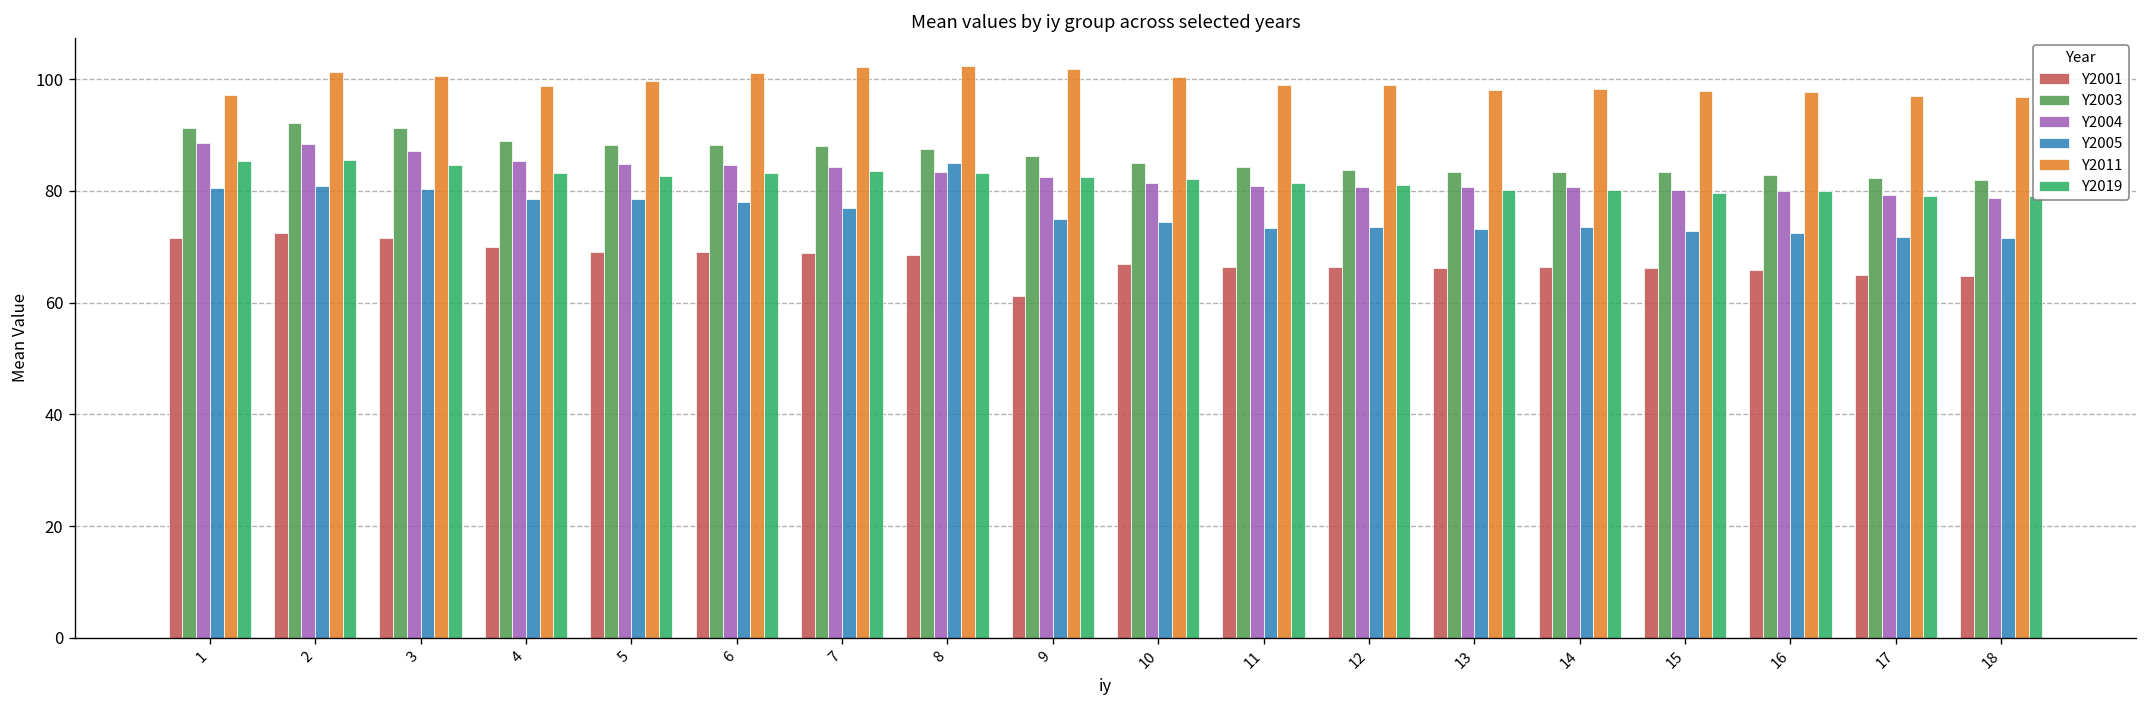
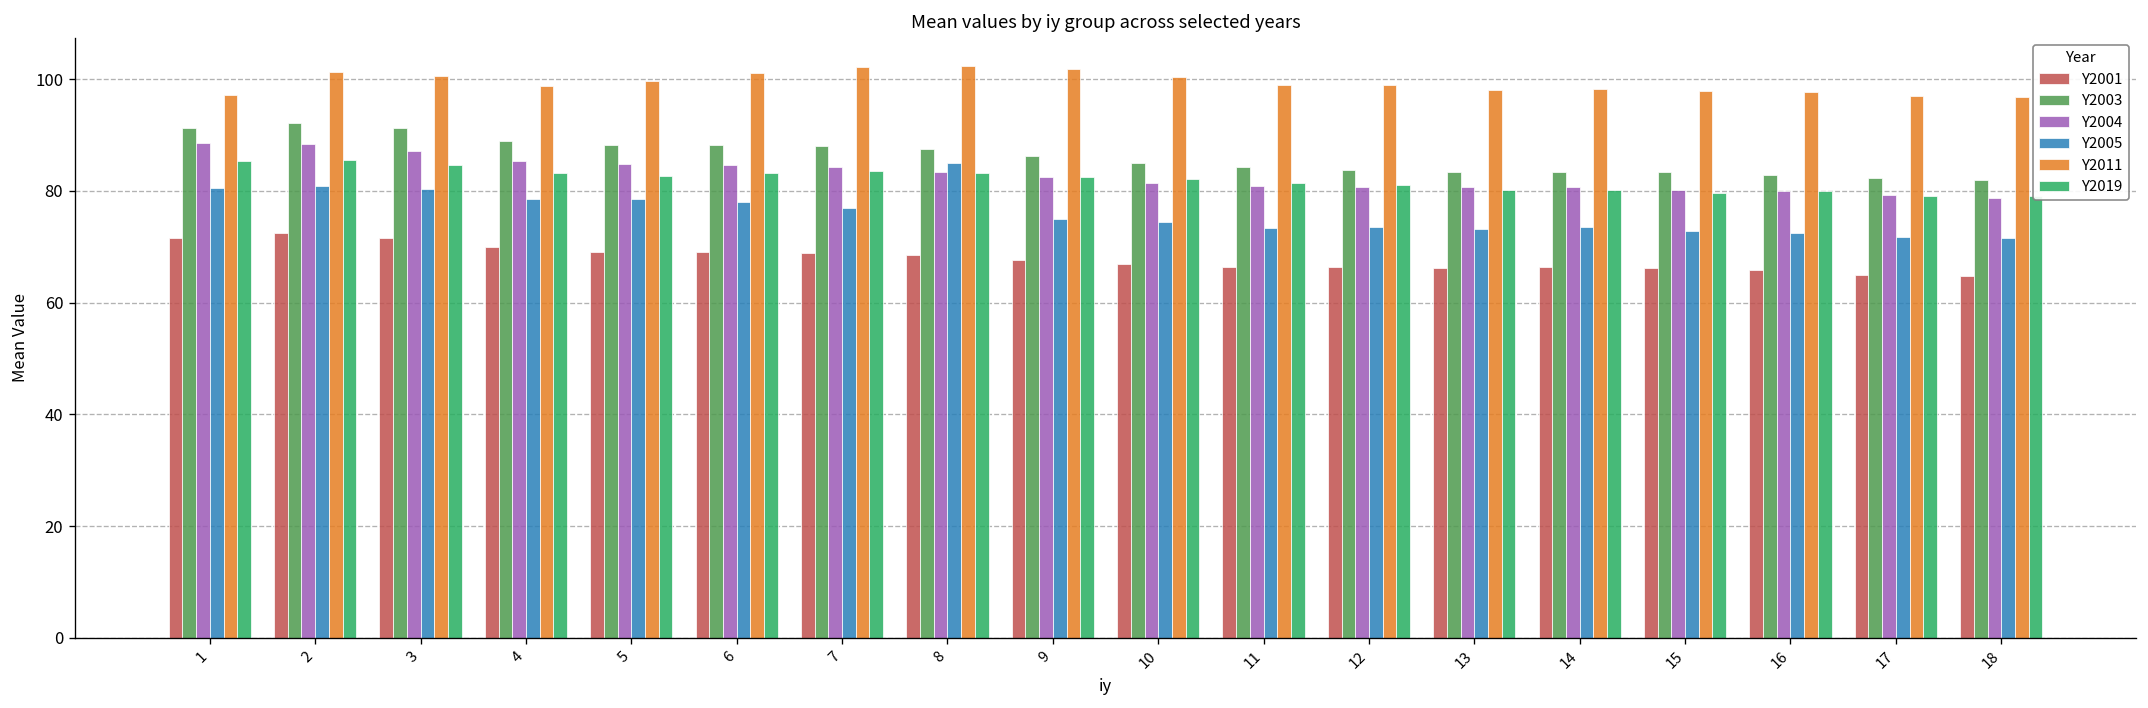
Y2001, 9: 61 -> 68
